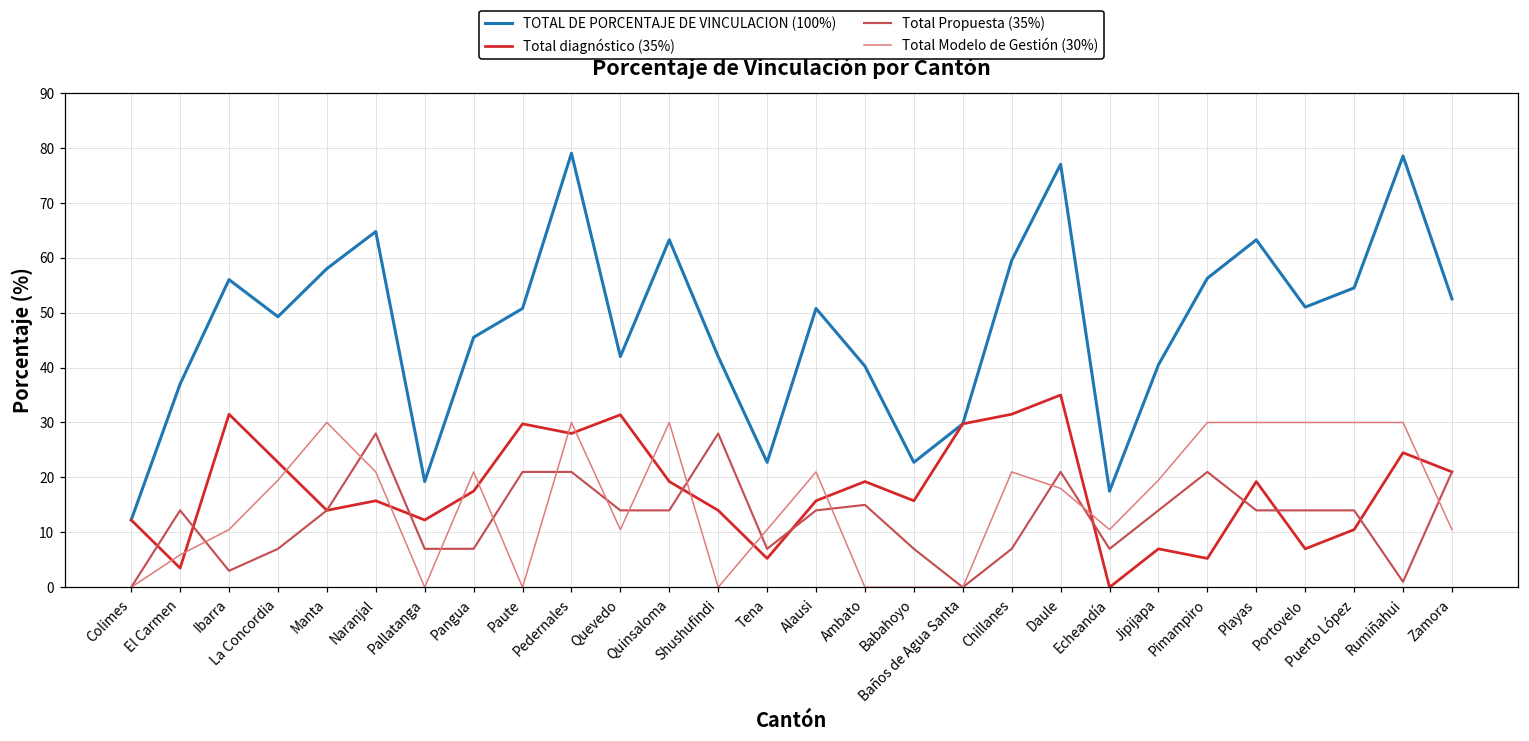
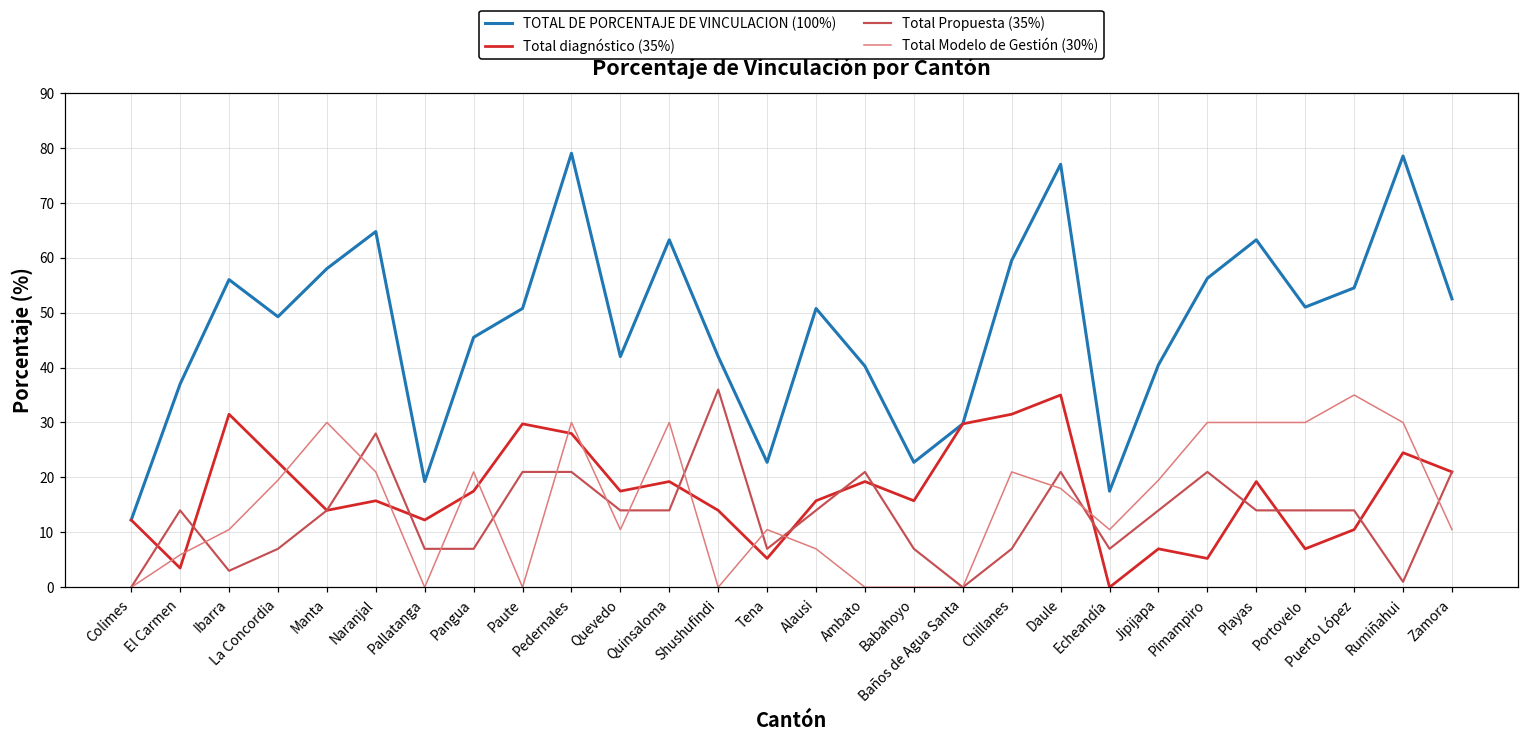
Total diagnóstico (35%), Quevedo: 31 -> 18
Total Propuesta (35%), Shushufindi: 28 -> 36
Total Modelo de Gestión (30%), Alausi: 21 -> 7
Total Propuesta (35%), Ambato: 15 -> 21
Total Modelo de Gestión (30%), Puerto López: 30 -> 35
